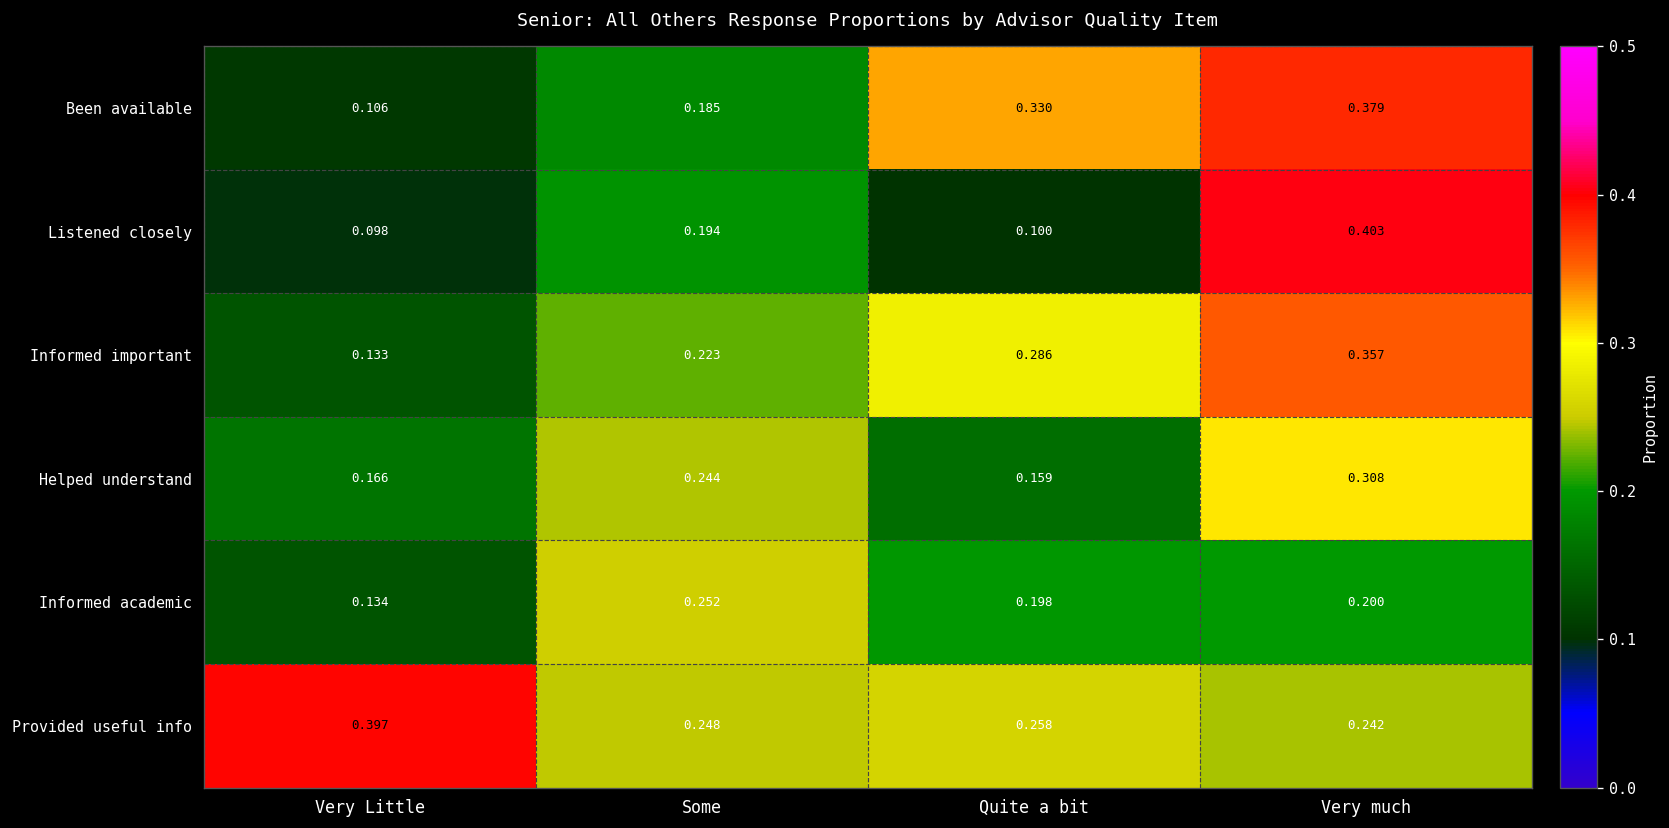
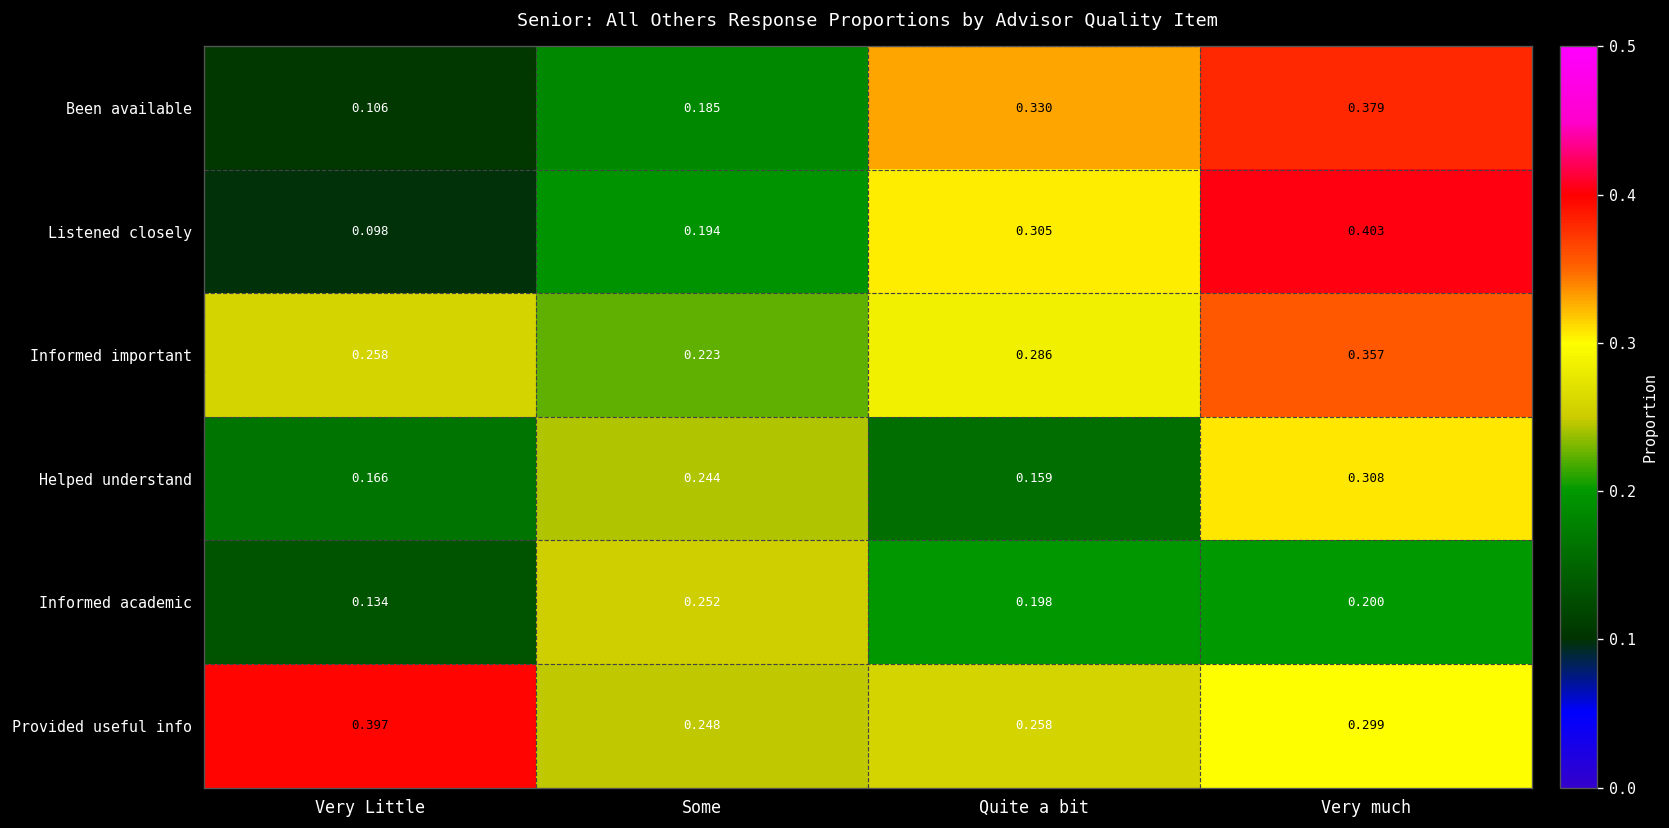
Listened closely, Quite a bit: 0.100 -> 0.305
Informed important, Very Little: 0.133 -> 0.258
Provided useful info, Very much: 0.242 -> 0.299
